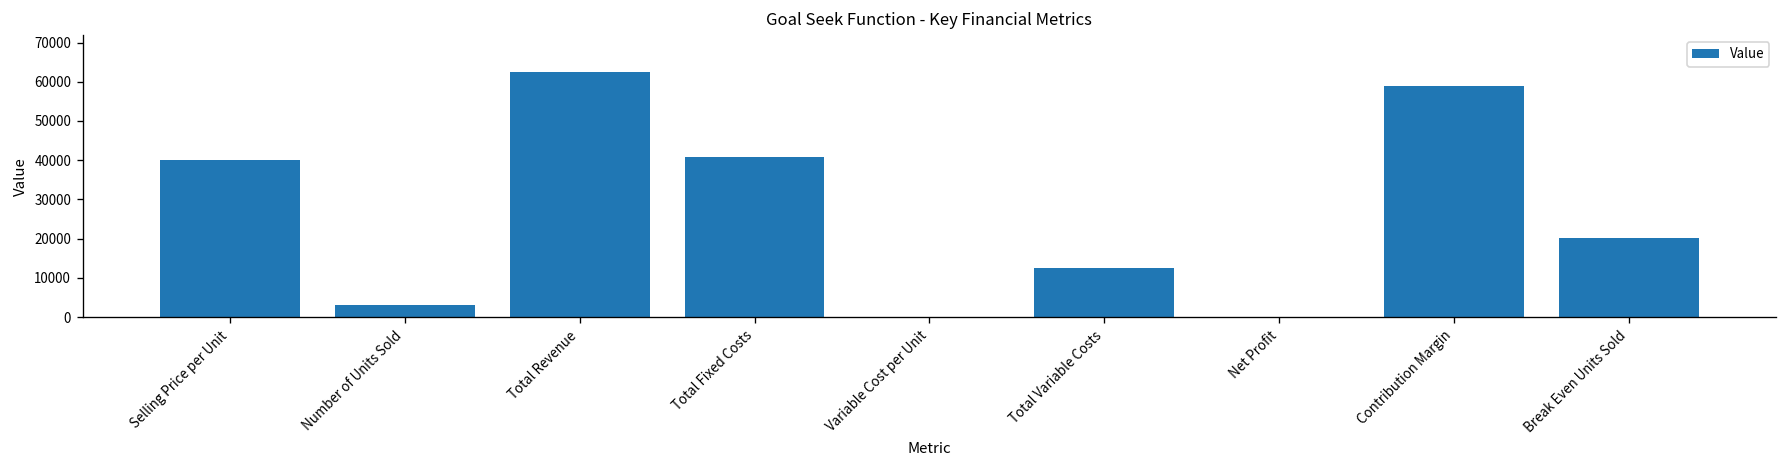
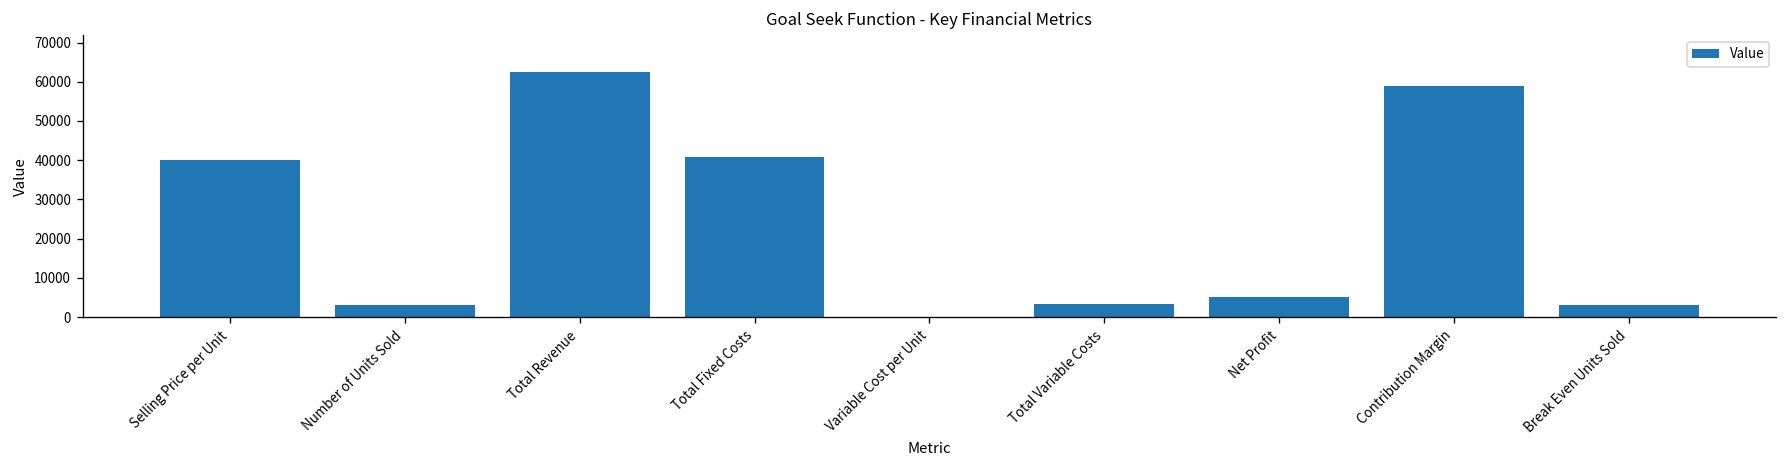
Total Variable Costs: 13000 -> 3000
Net Profit: 0 -> 5000
Break Even Units Sold: 20000 -> 3000
